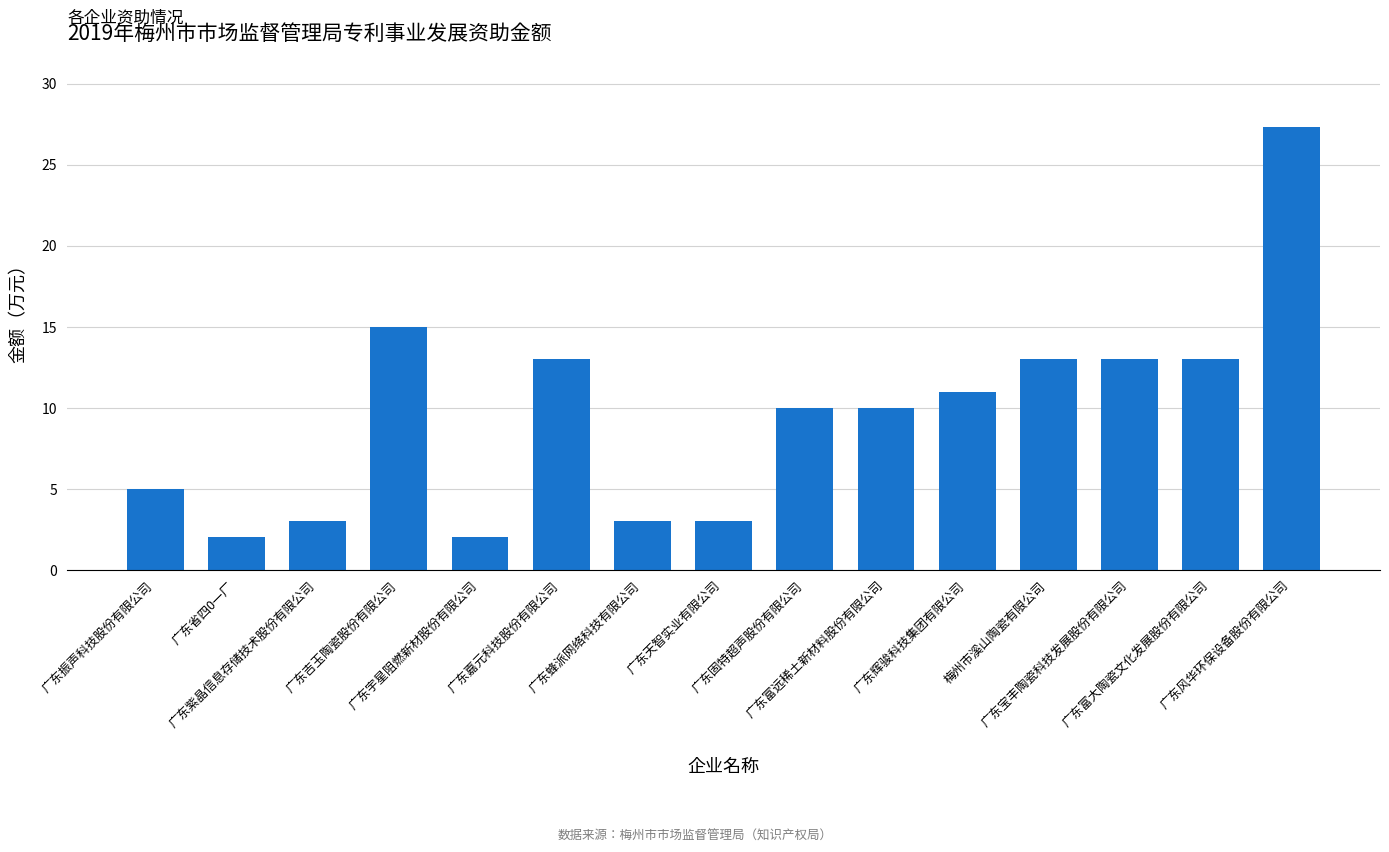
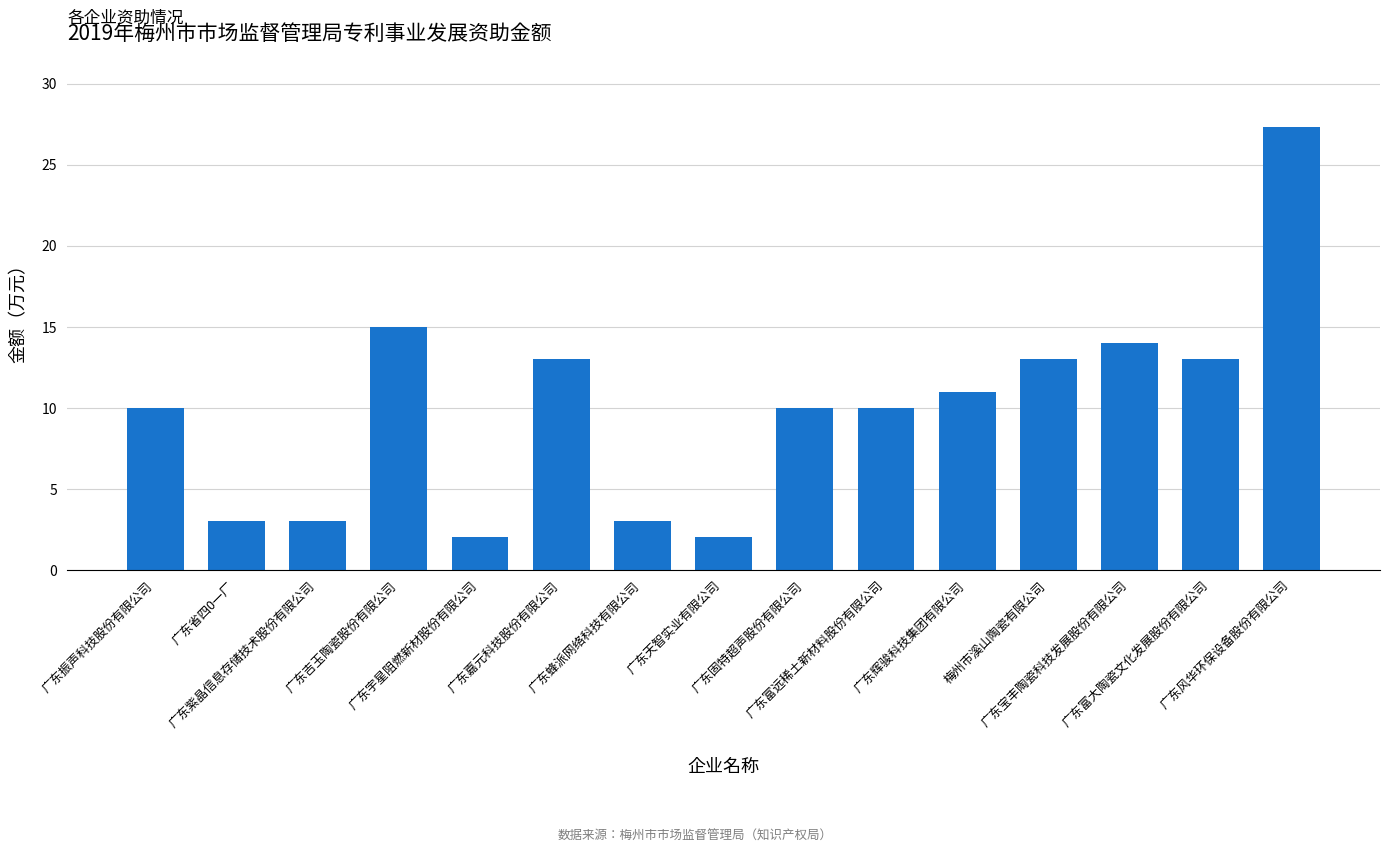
广东振声科技股份有限公司: 5 -> 10
广东省四0一厂: 2 -> 3
广东天智实业有限公司: 3 -> 2
广东宝丰陶瓷科技发展股份有限公司: 13 -> 14
